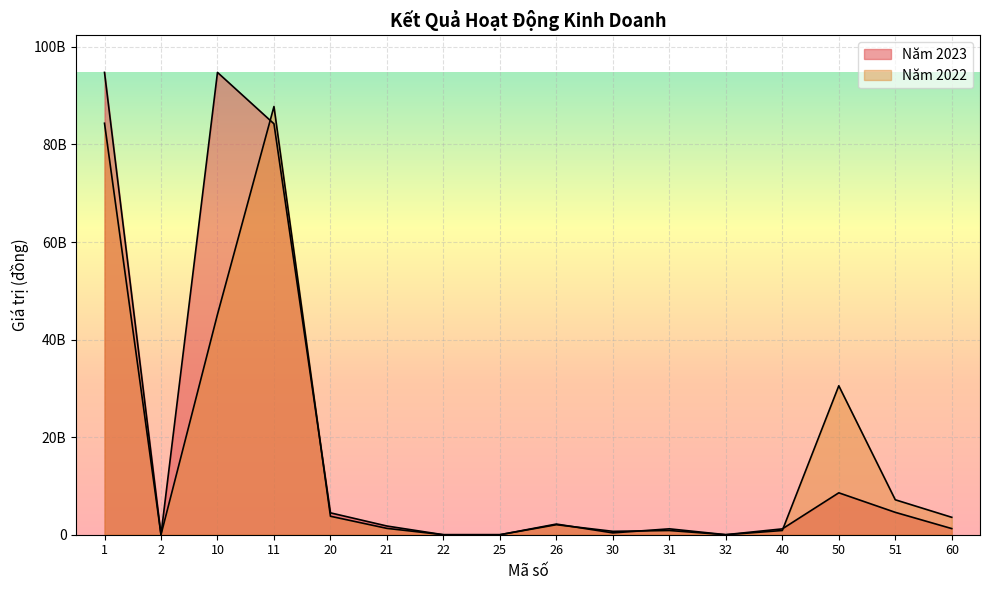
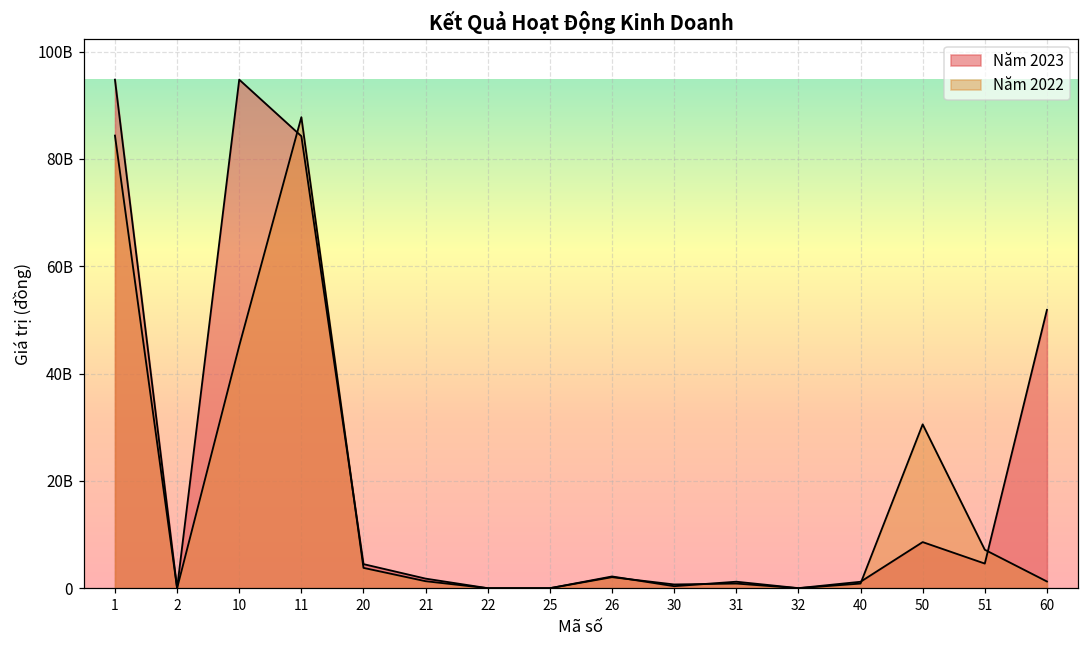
Năm 2023, 60: 1000000000 -> 52000000000
Năm 2022, 60: 4000000000 -> 1000000000
